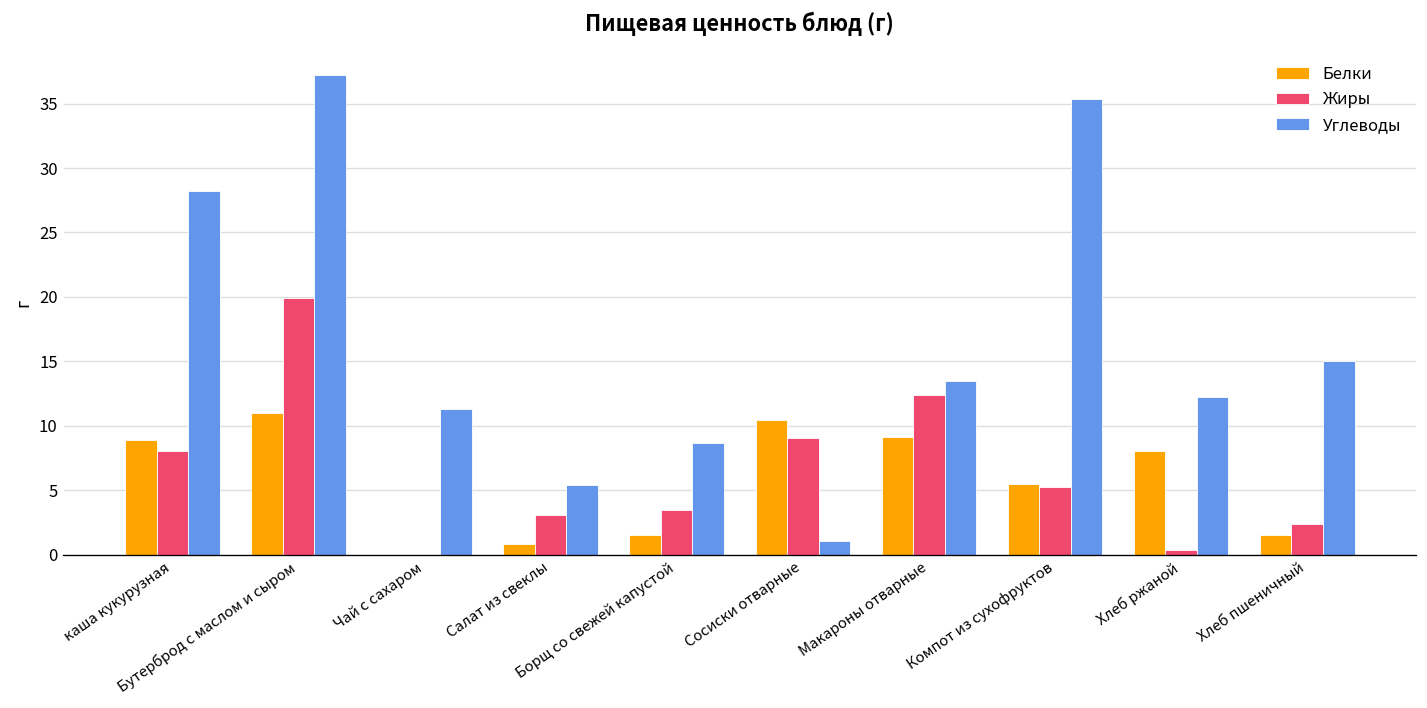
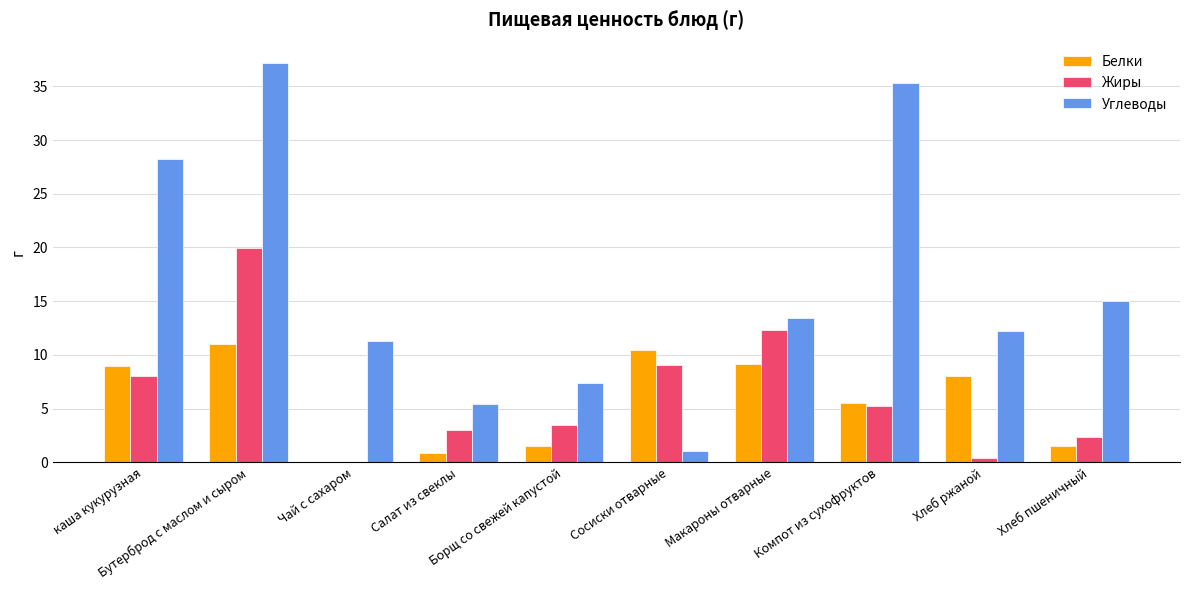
Углеводы, Борщ со свежей капустой: 8.7 -> 7.4
